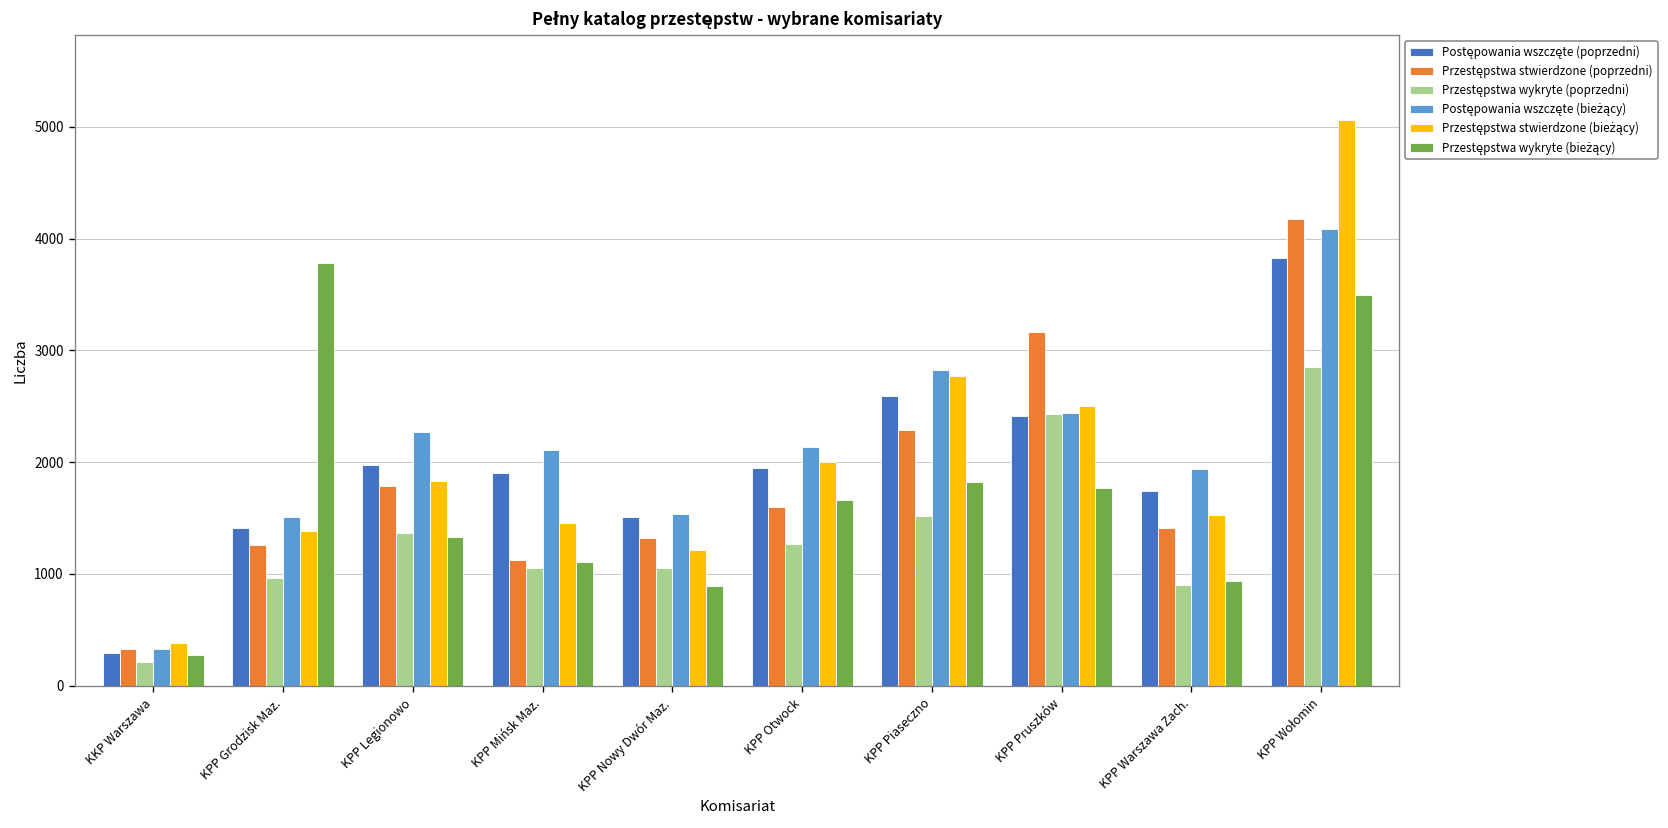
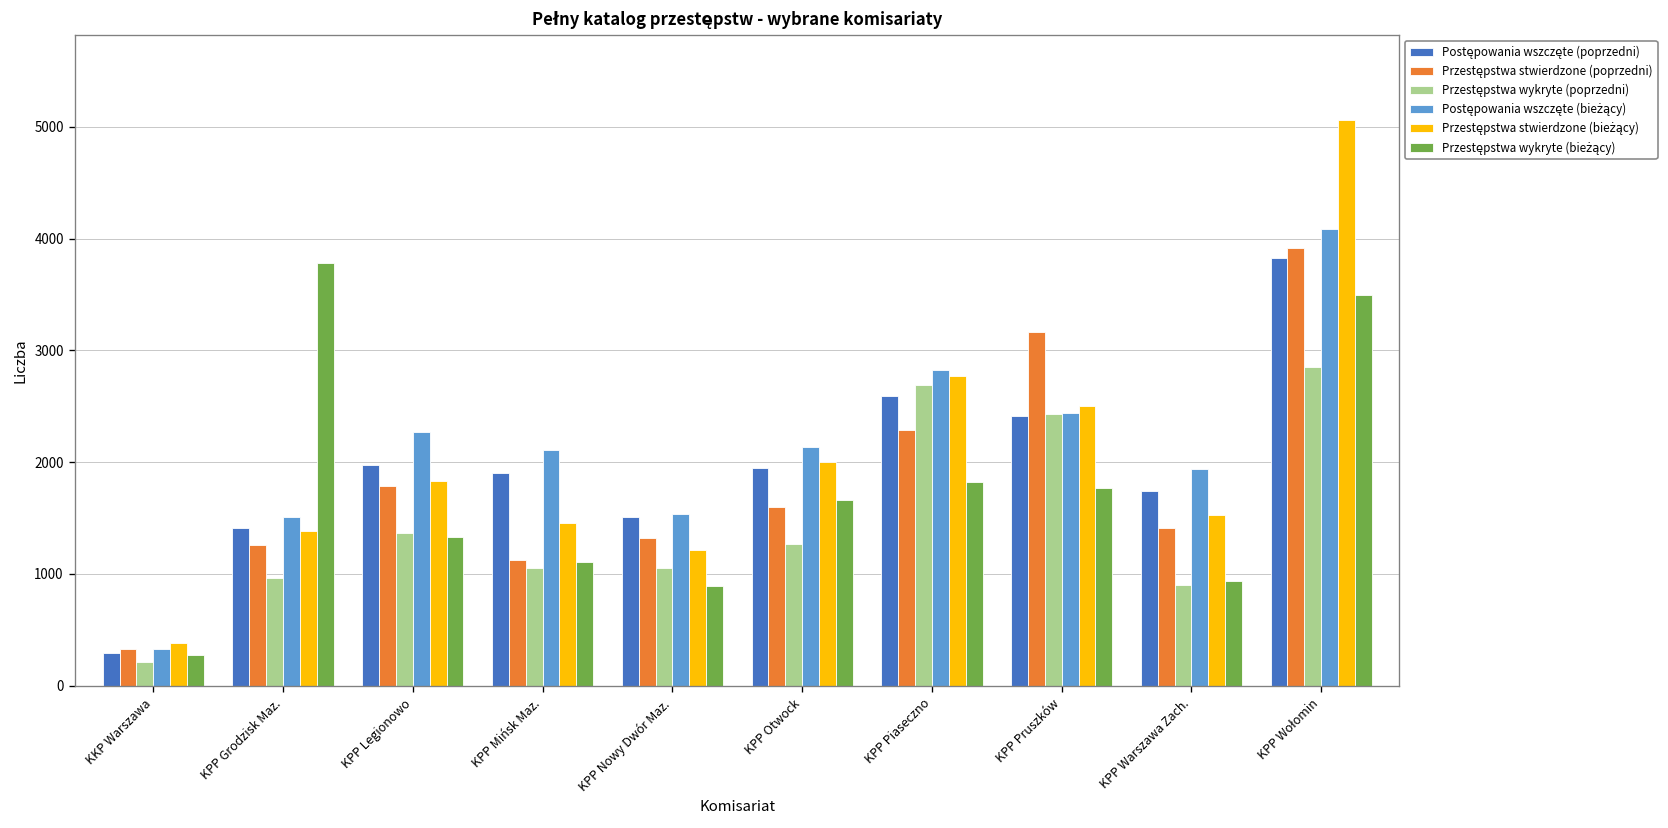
Przestępstwa wykryte (poprzedni), KPP Piaseczno: 1500 -> 2700
Przestępstwa stwierdzone (poprzedni), KPP Wołomin: 4200 -> 3900
